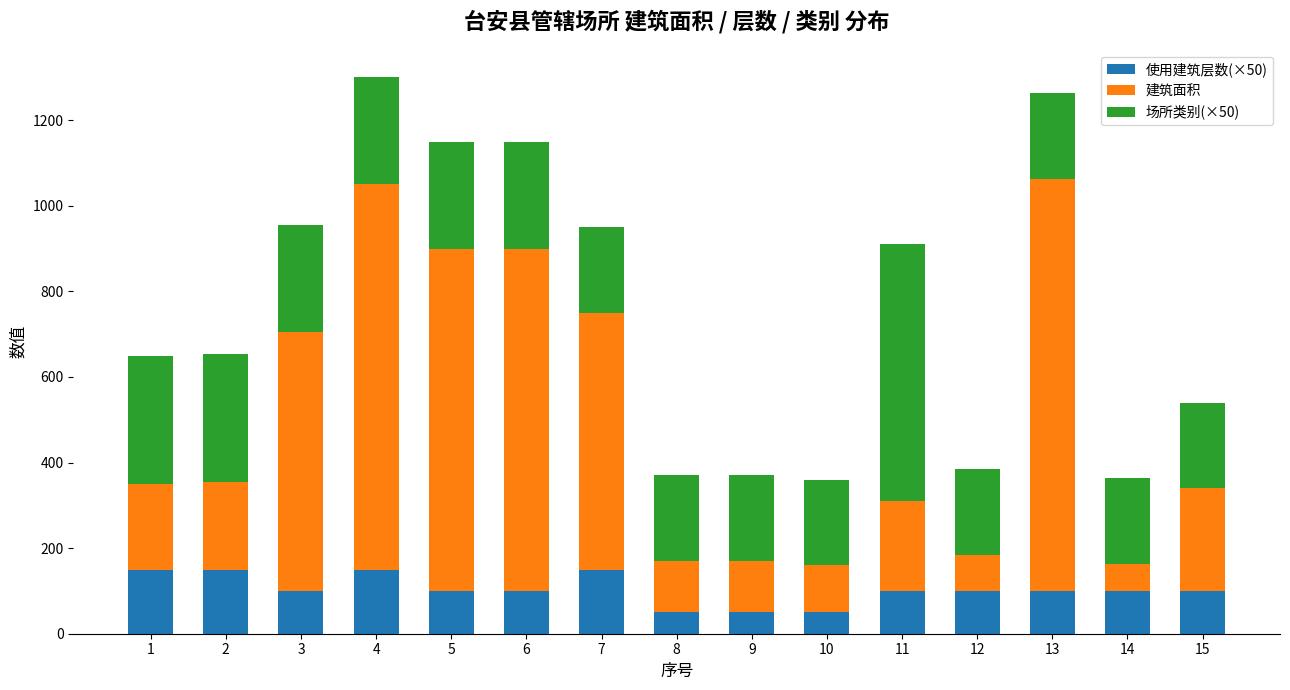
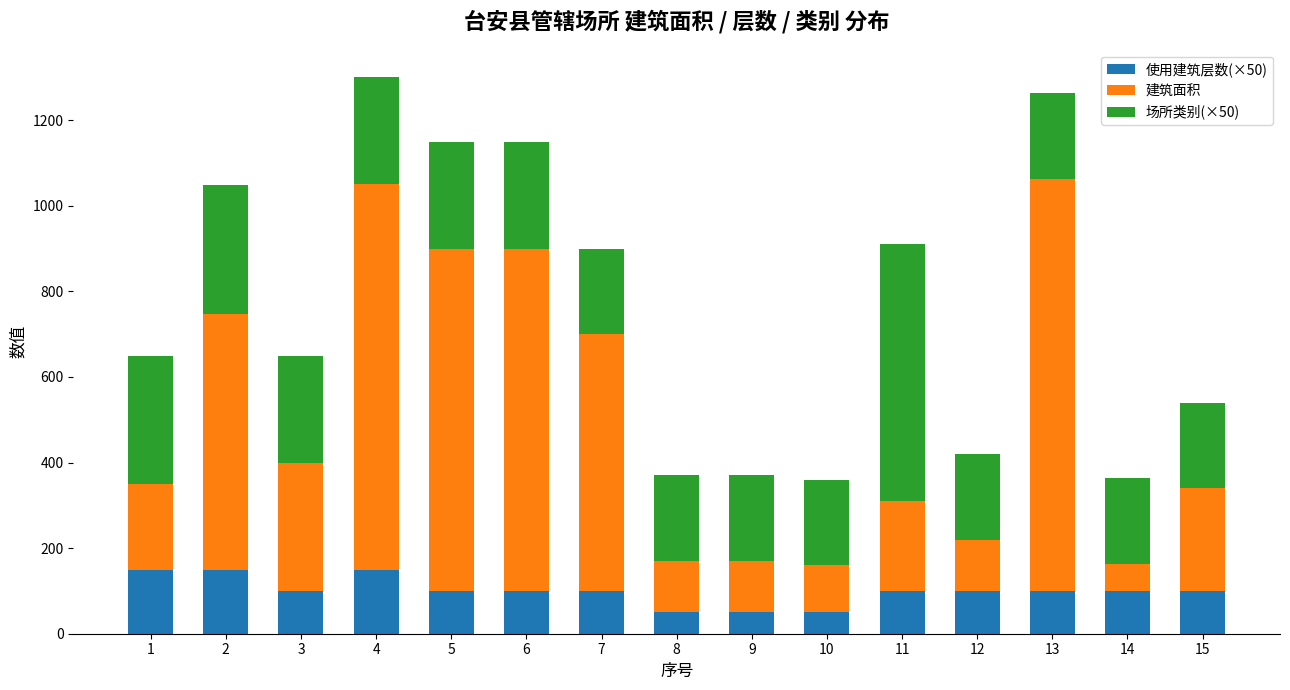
建筑面积, 2: 200 -> 600
建筑面积, 3: 600 -> 300
使用建筑层数(×50), 7: 150 -> 100
建筑面积, 12: 90 -> 120
